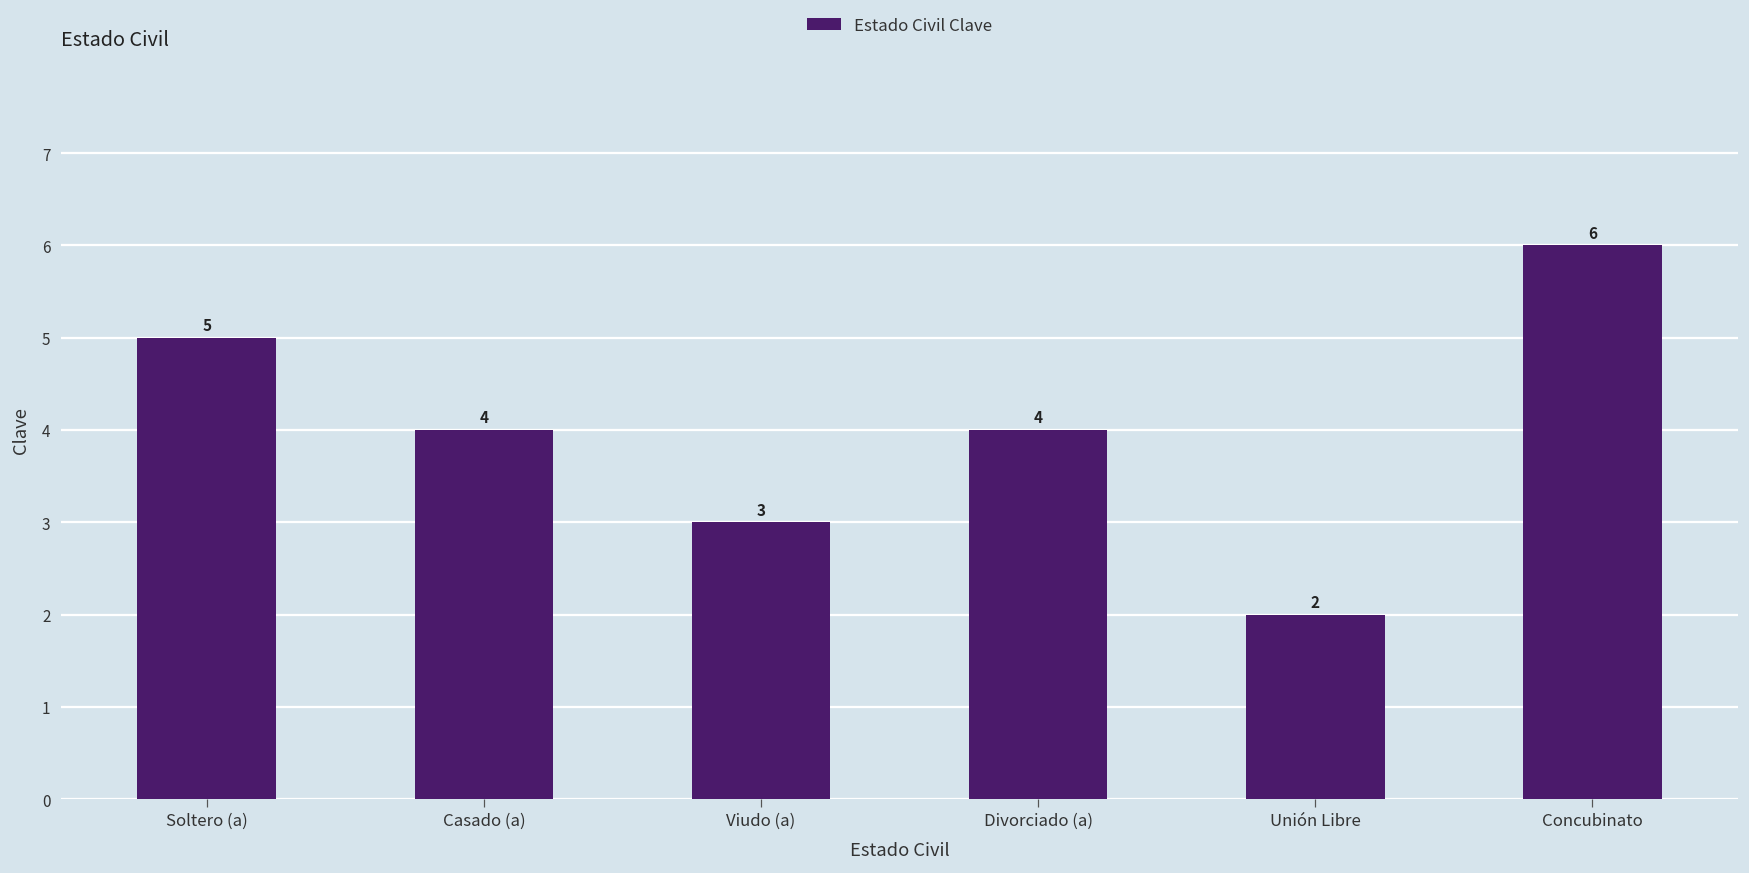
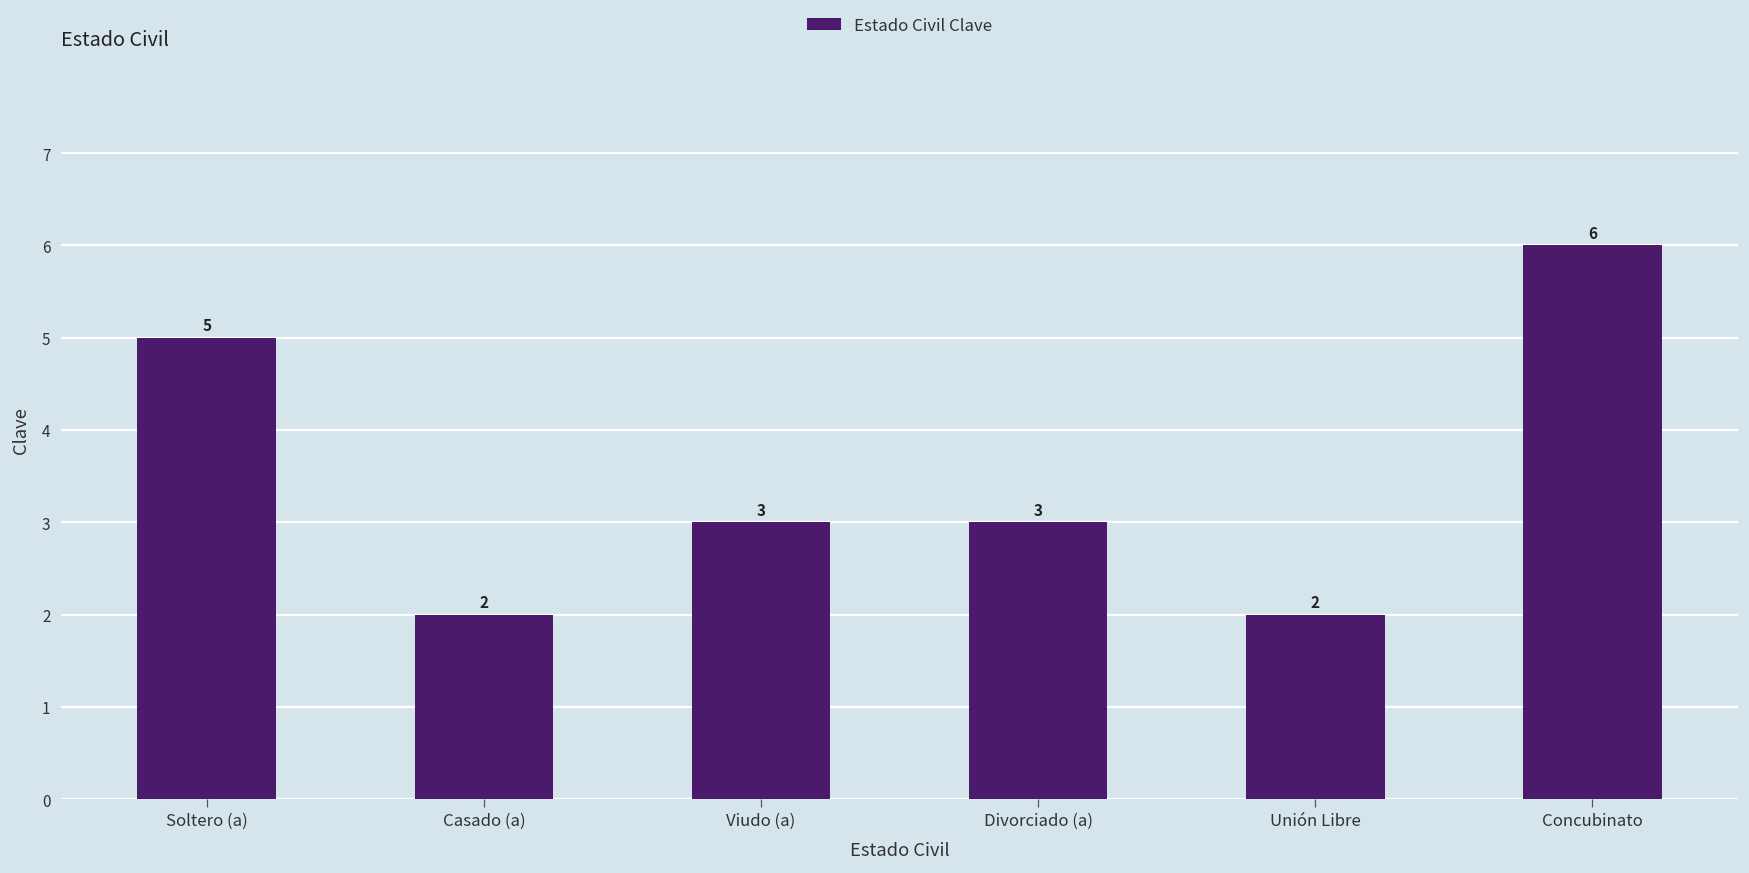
Casado (a): 4 -> 2
Divorciado (a): 4 -> 3
